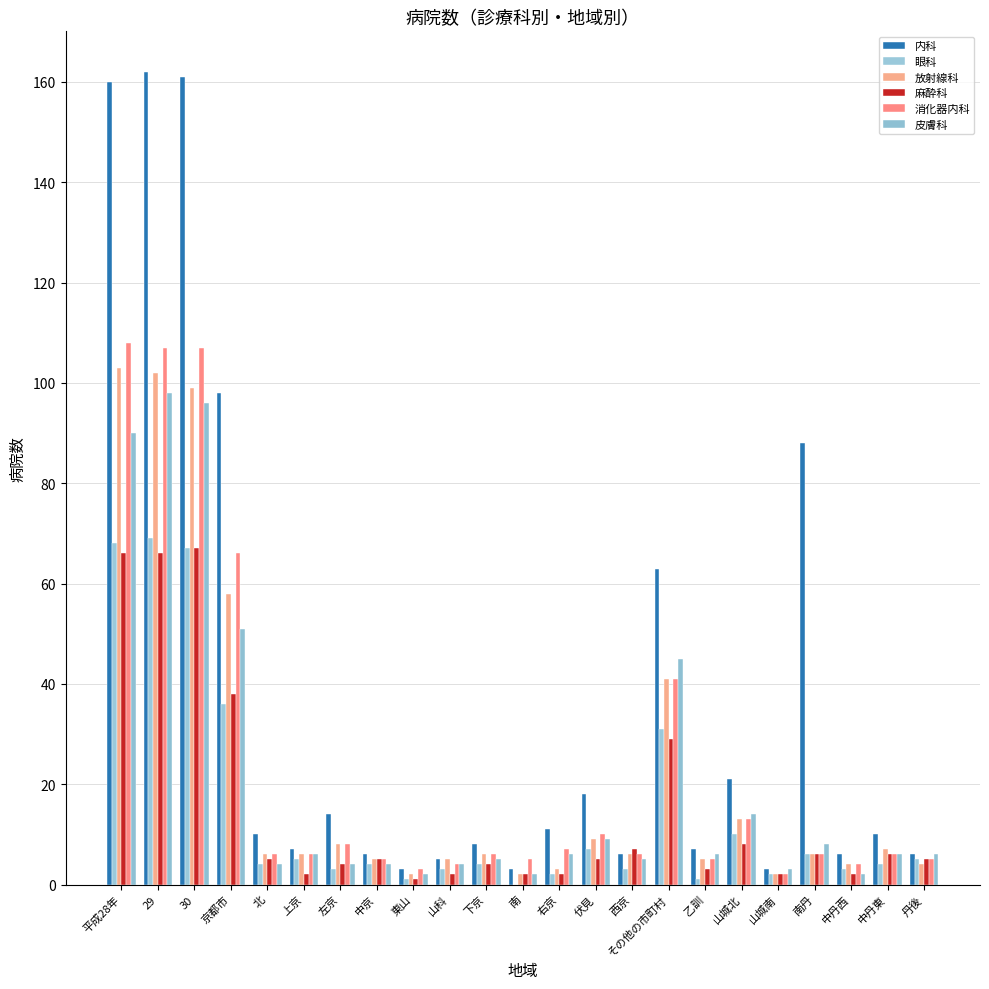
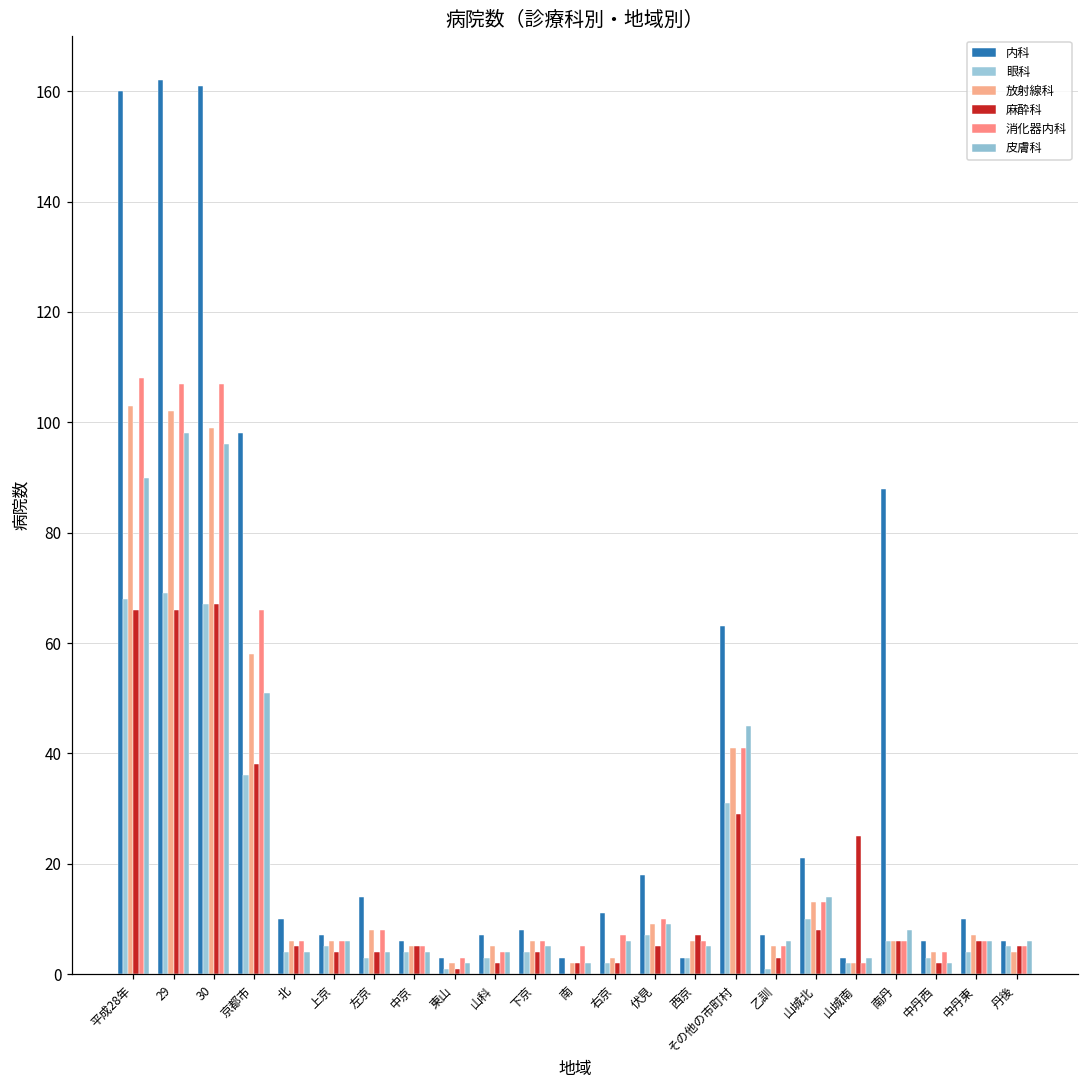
麻酔科, 上京: 2 -> 4
内科, 山科: 5 -> 7
内科, 西京: 6 -> 3
麻酔科, 山城南: 2 -> 25
